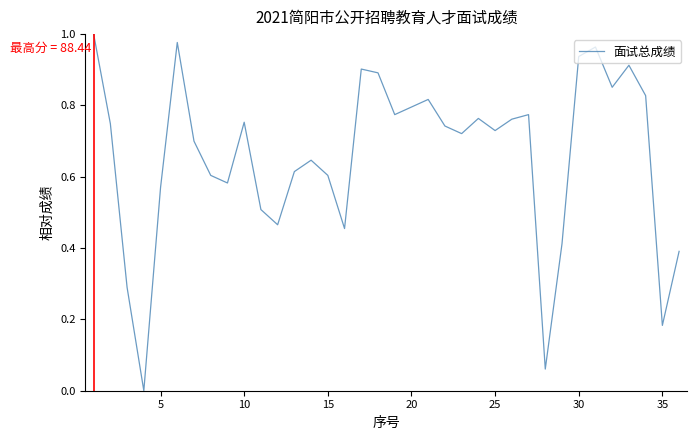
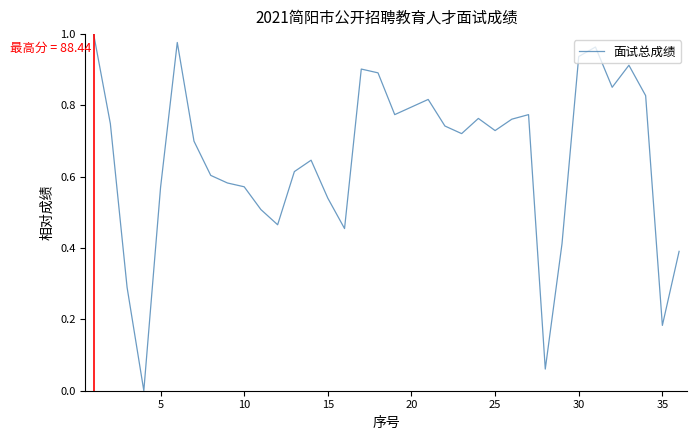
10: 0.75 -> 0.57
15: 0.60 -> 0.54
